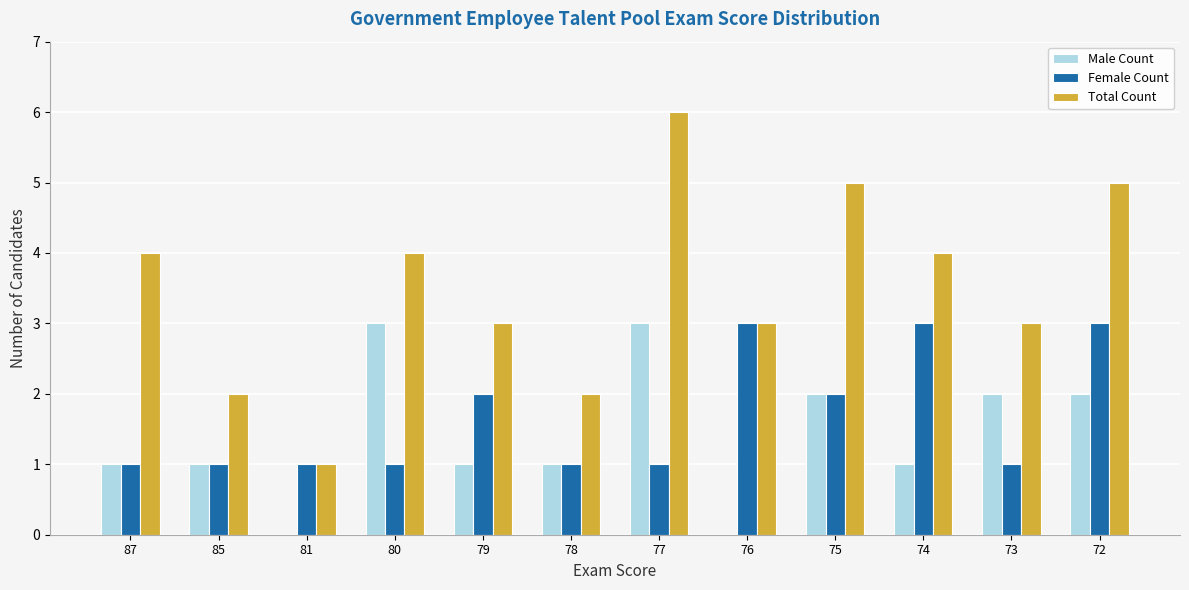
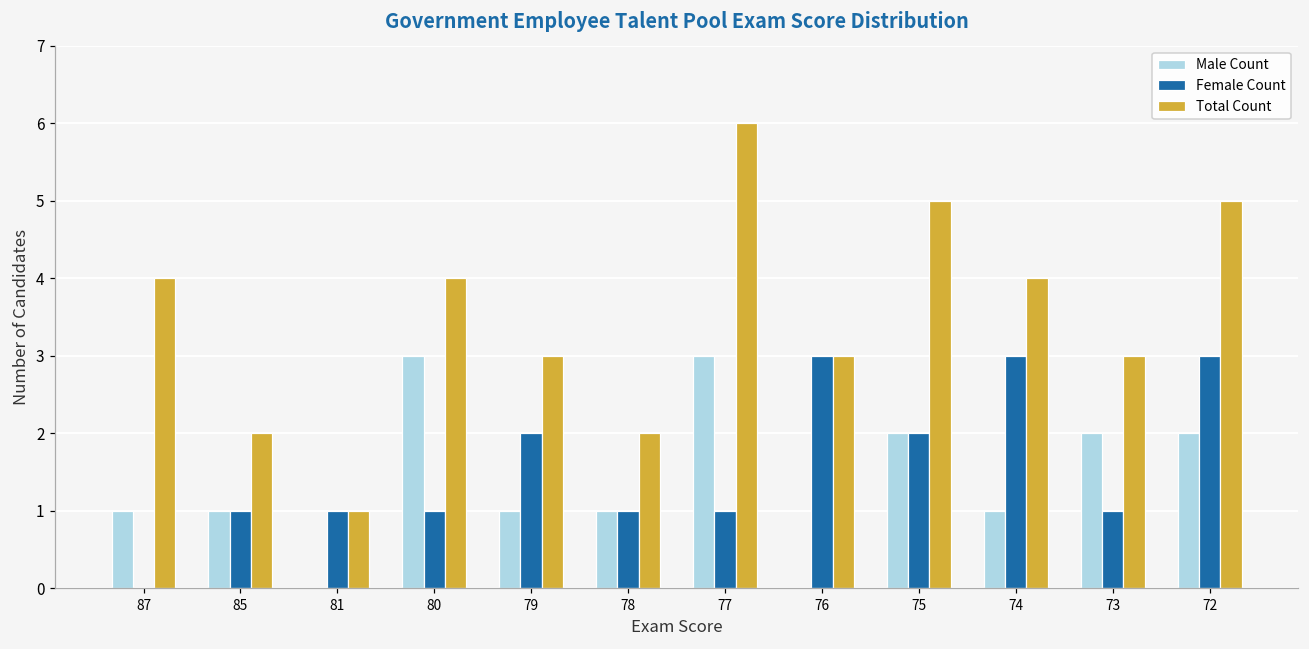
Female Count, 87: 1 -> 0
